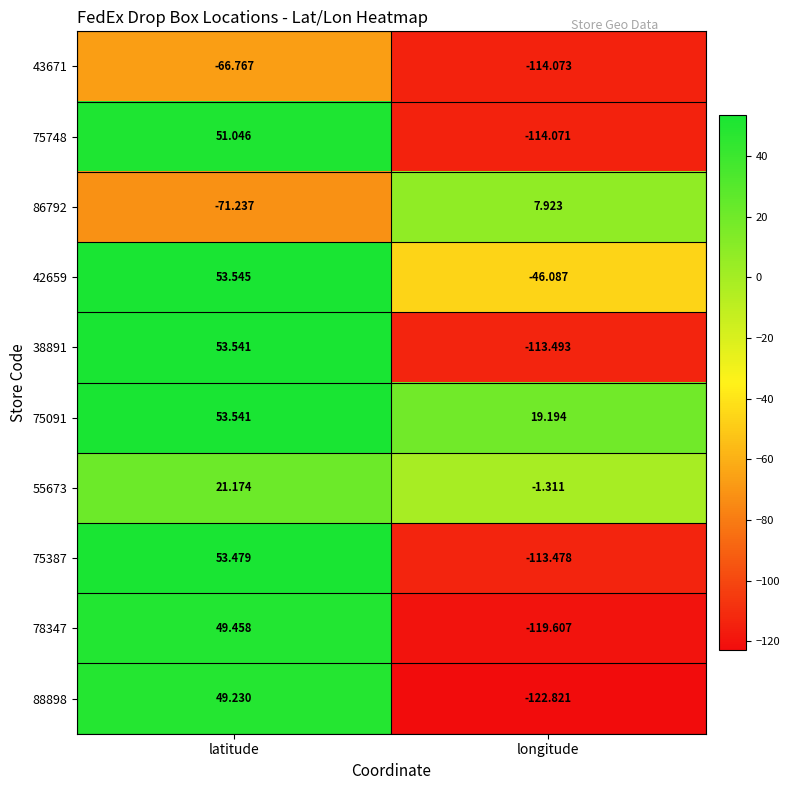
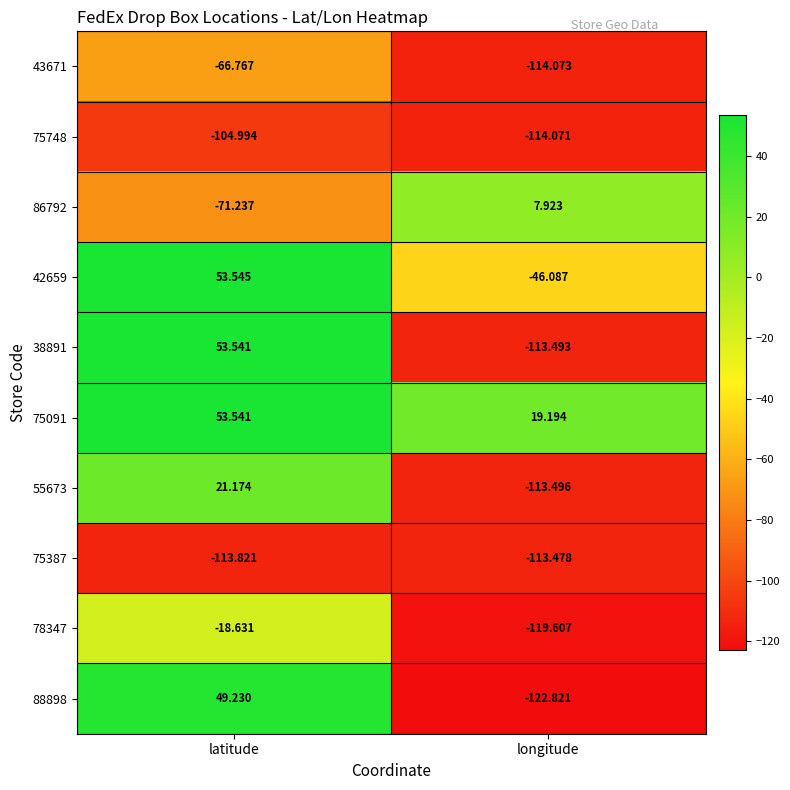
75748, latitude: 51.046 -> -104.994
55673, longitude: -1.311 -> -113.496
75387, latitude: 53.479 -> -113.821
78347, latitude: 49.458 -> -18.631
